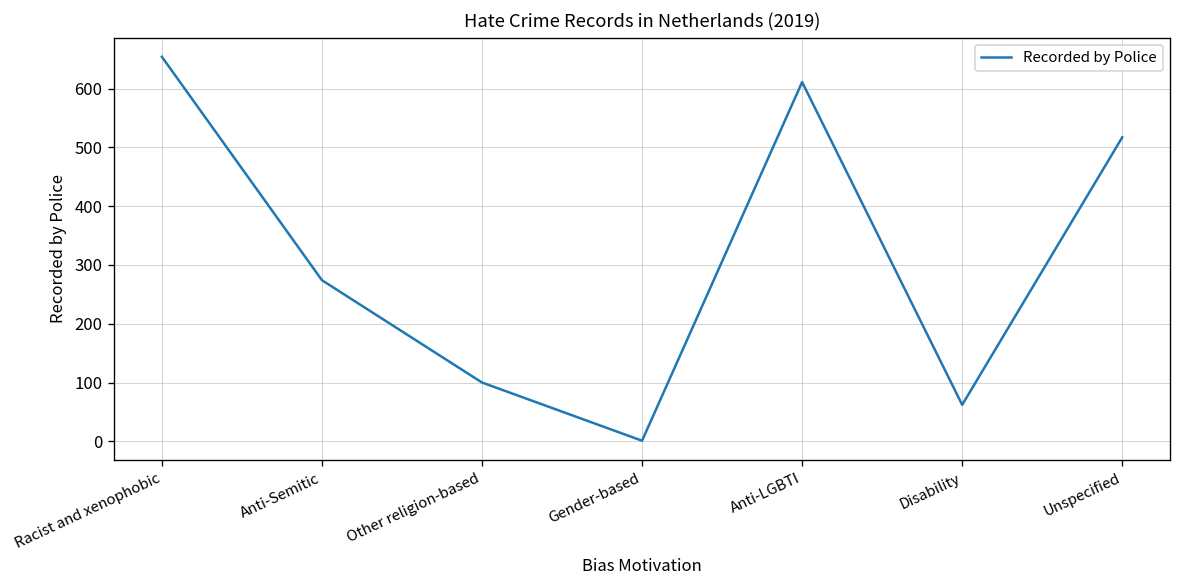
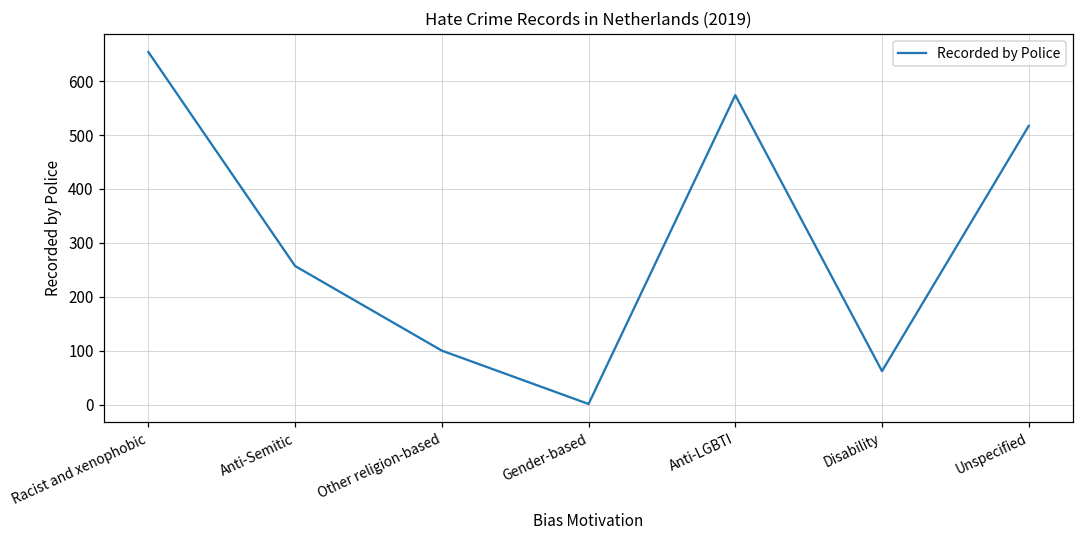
Anti-Semitic: 270 -> 260
Anti-LGBTI: 610 -> 570
